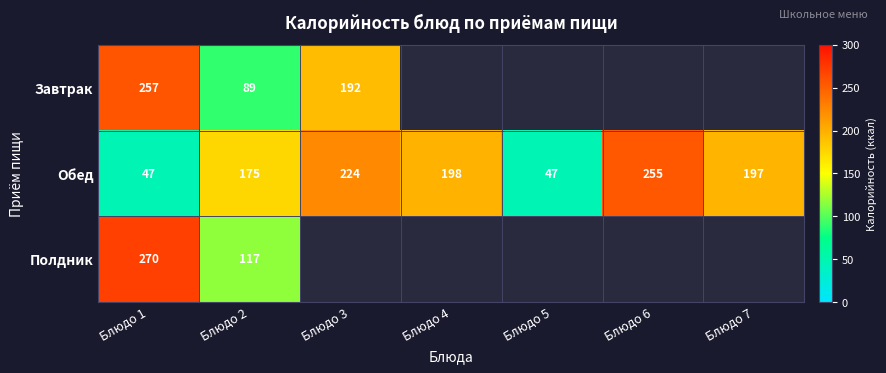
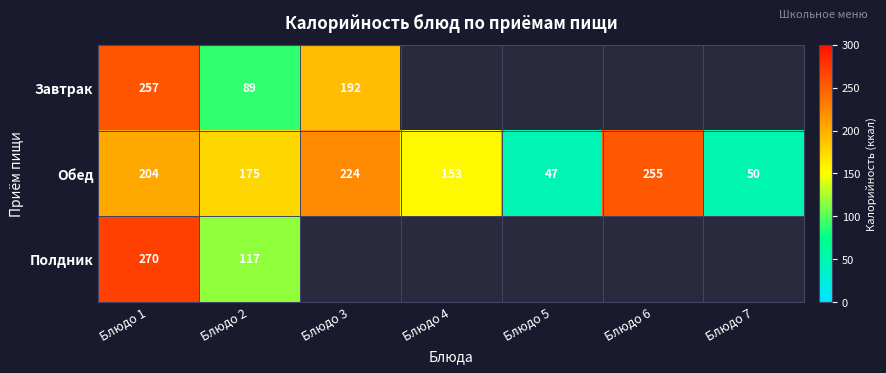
Обед, Блюдо 1: 47 -> 204
Обед, Блюдо 4: 198 -> 153
Обед, Блюдо 7: 197 -> 50
